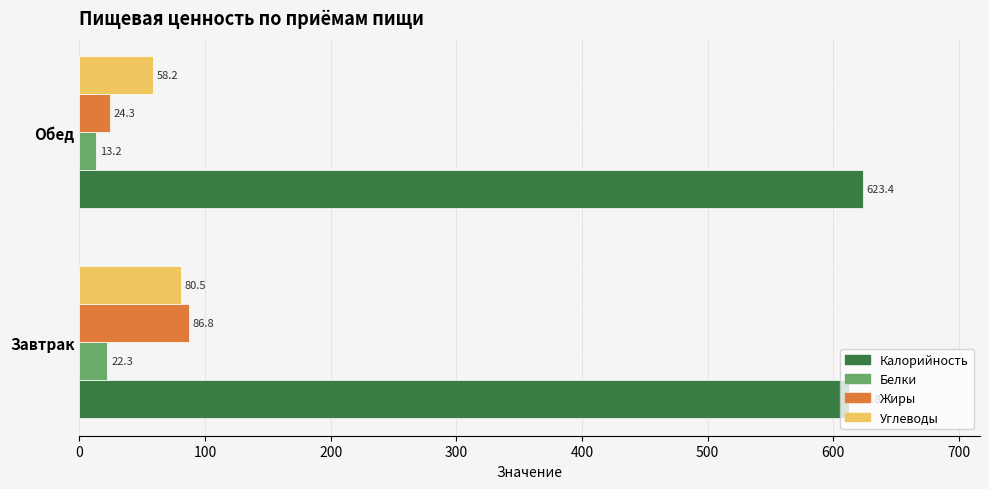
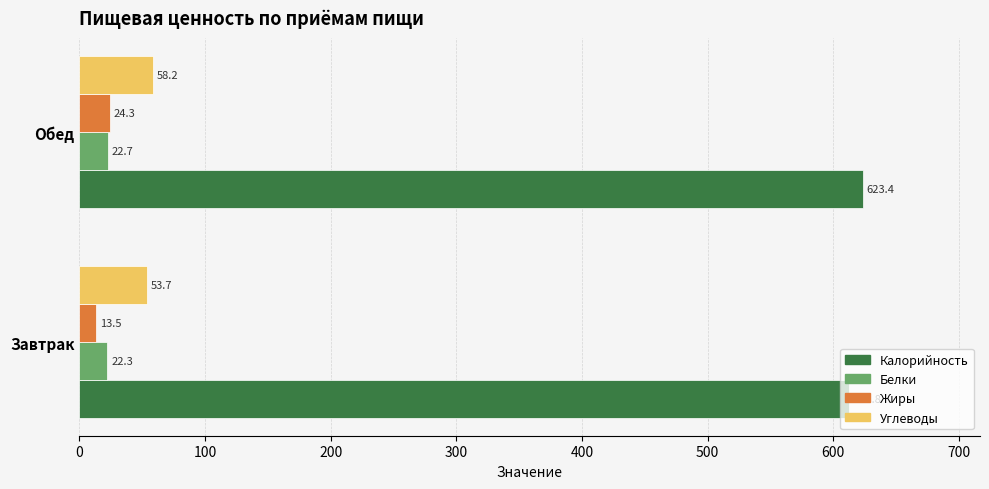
Белки, Обед: 13.2 -> 22.7
Углеводы, Завтрак: 80.5 -> 53.7
Жиры, Завтрак: 86.8 -> 13.5
